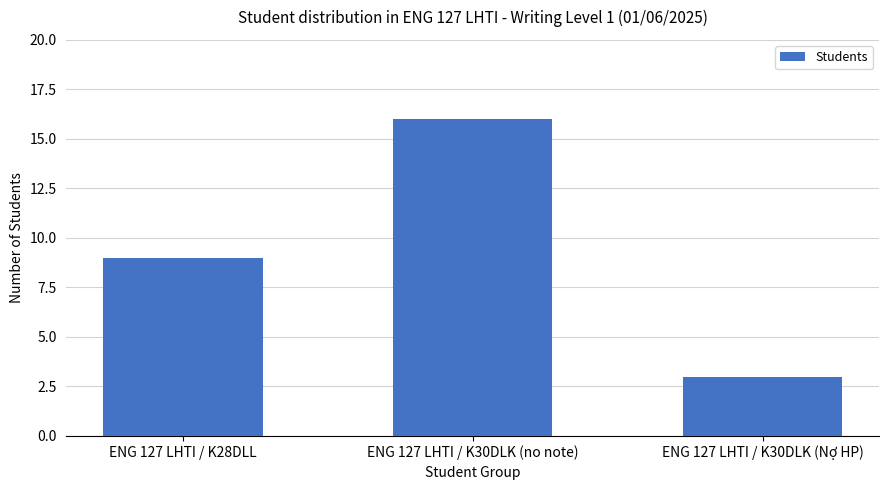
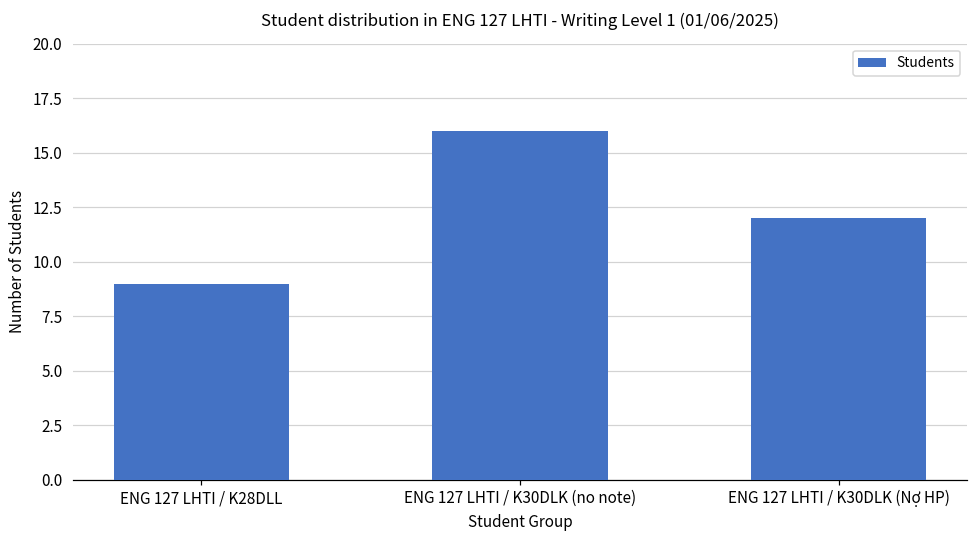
ENG 127 LHTI / K30DLK (Nợ HP): 3 -> 12
